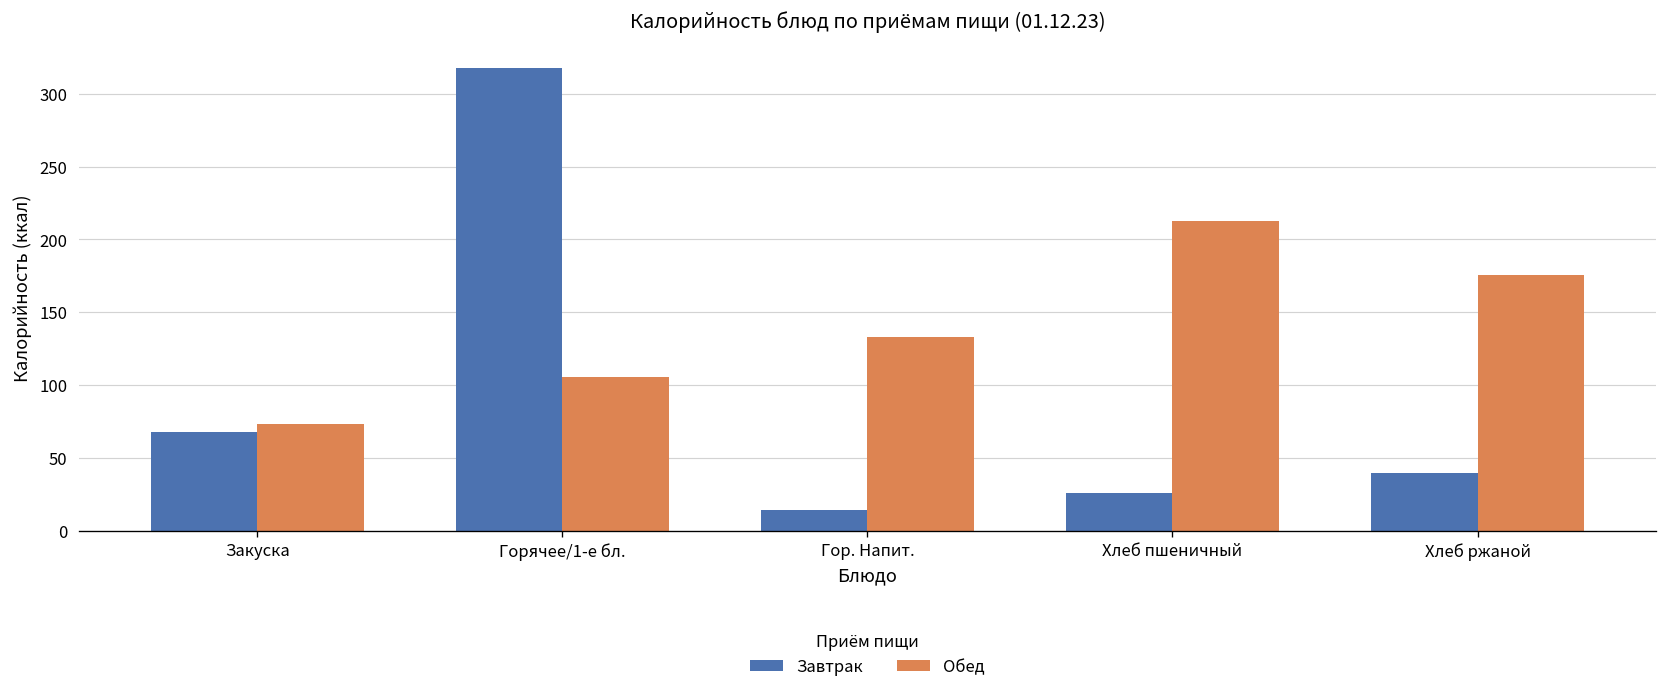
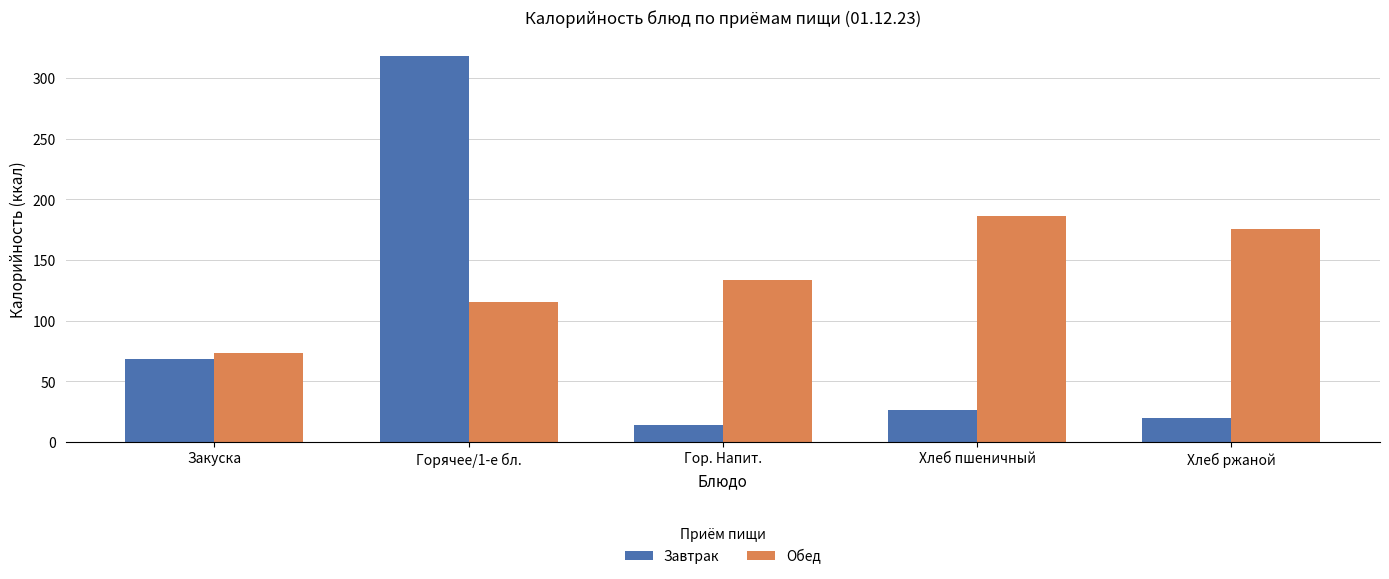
Обед, Горячее/1-е бл.: 106 -> 115
Обед, Хлеб пшеничный: 213 -> 186
Завтрак, Хлеб ржаной: 40 -> 20
